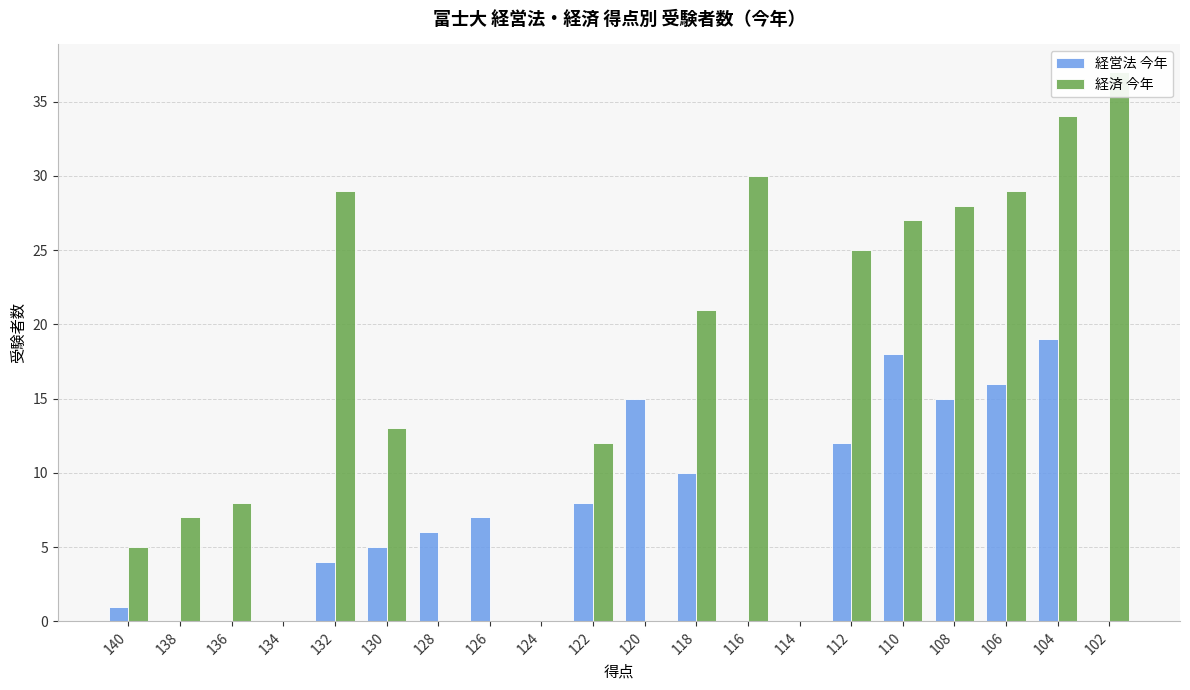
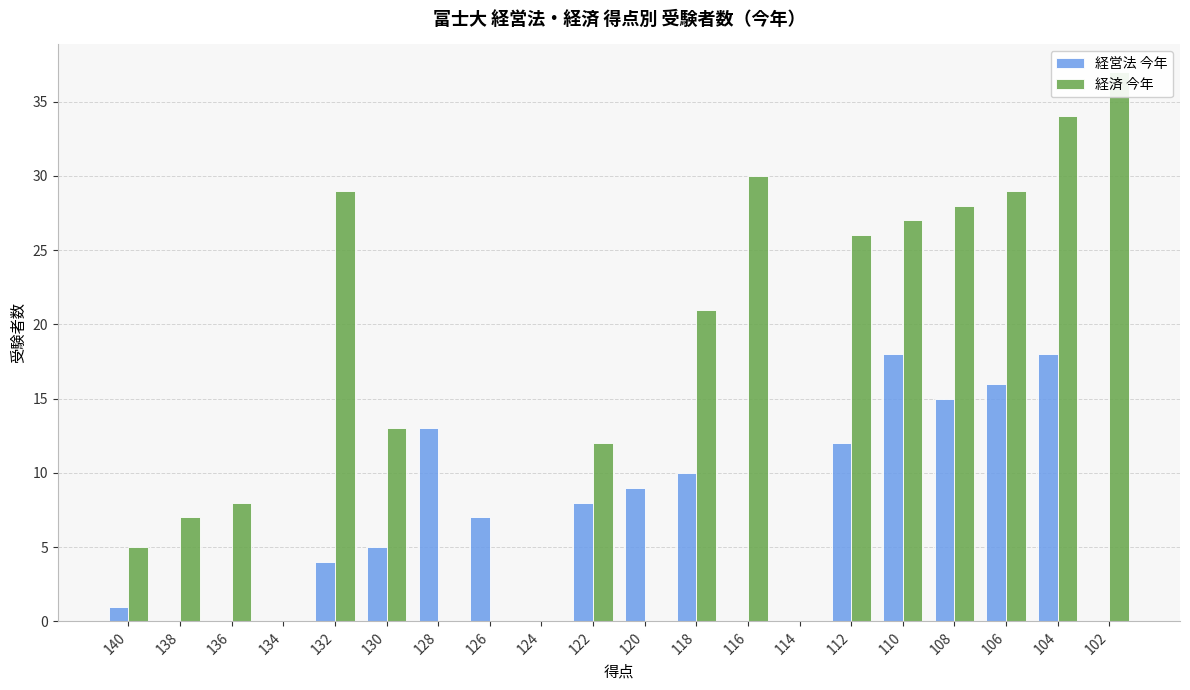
経営法 今年, 128: 6 -> 13
経営法 今年, 120: 15 -> 9
経済 今年, 112: 25 -> 26
経営法 今年, 104: 19 -> 18
